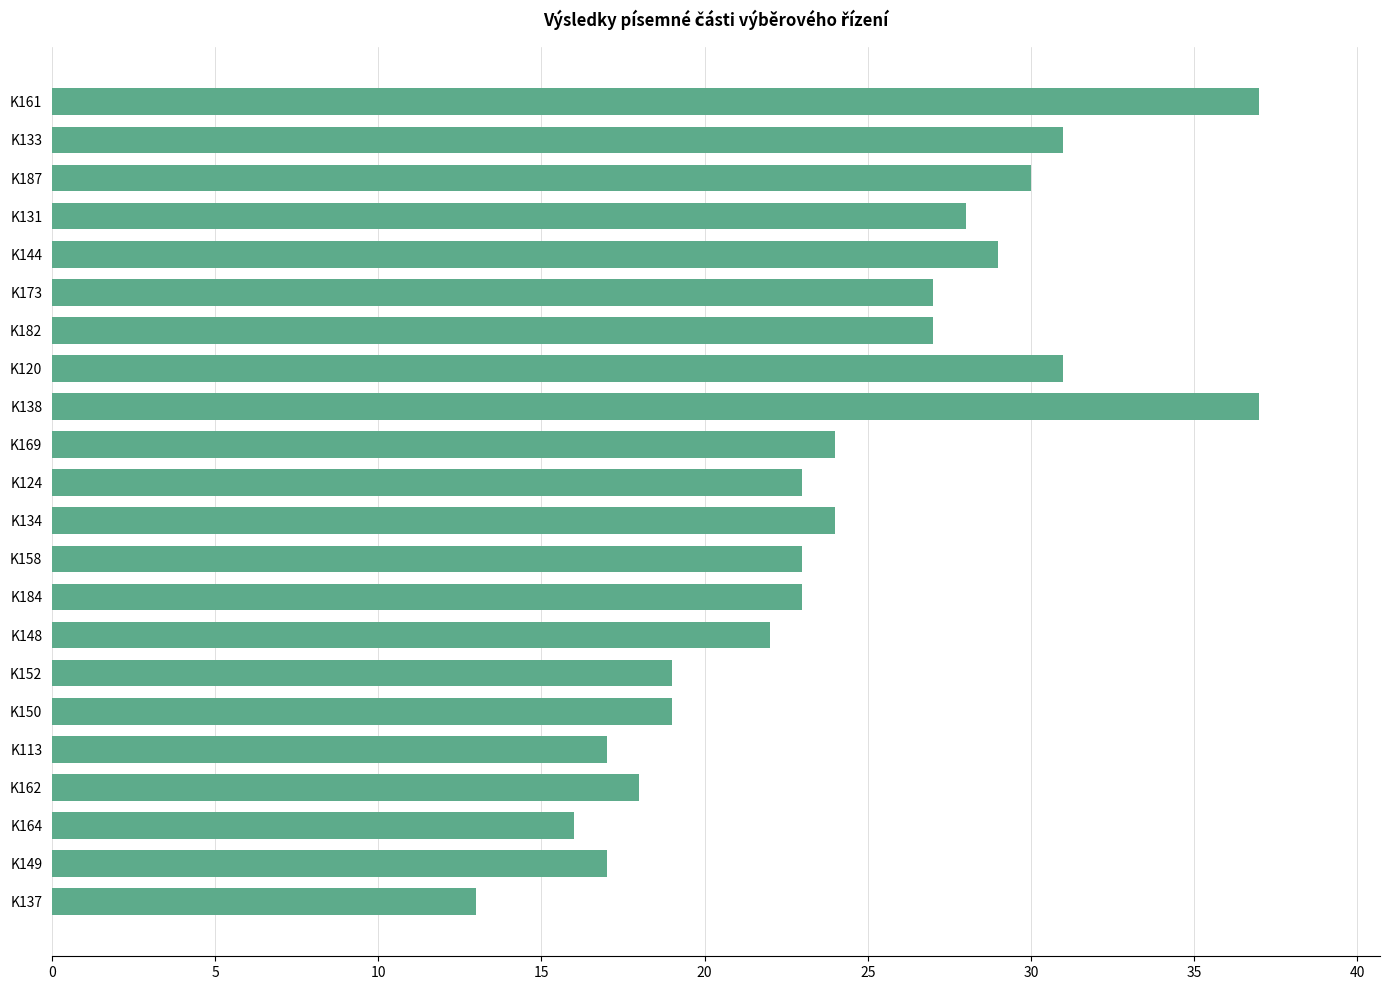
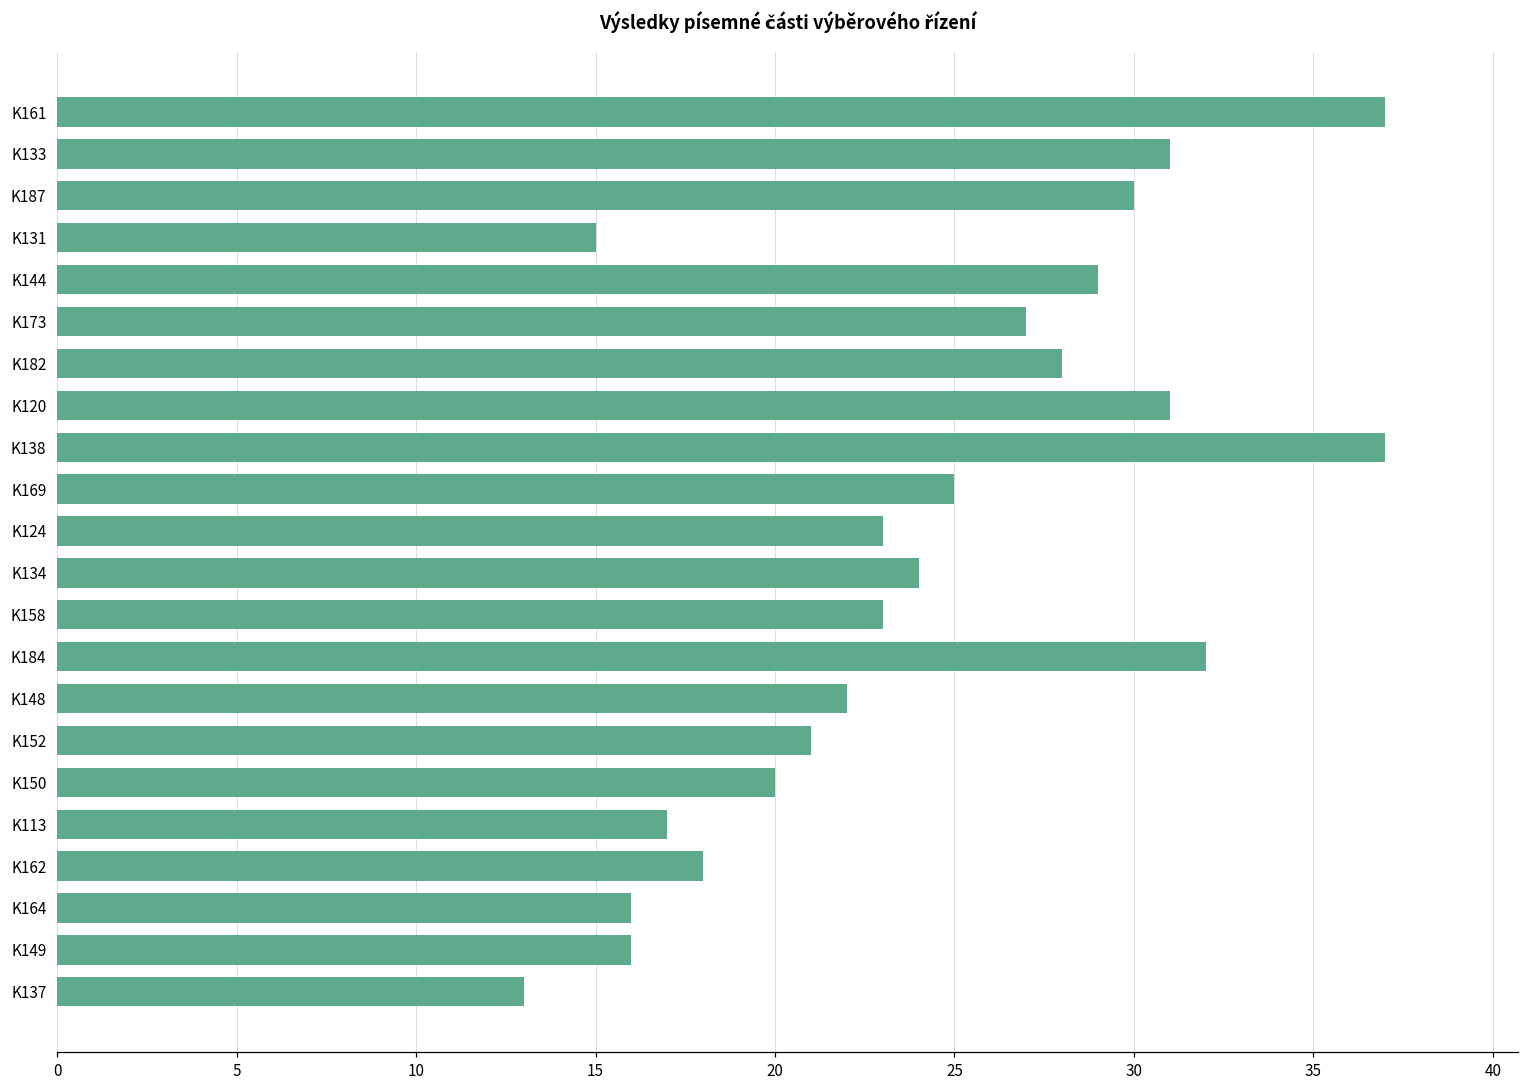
K131: 28 -> 15
K182: 27 -> 28
K169: 24 -> 25
K184: 23 -> 32
K152: 19 -> 21
K150: 19 -> 20
K149: 17 -> 16
